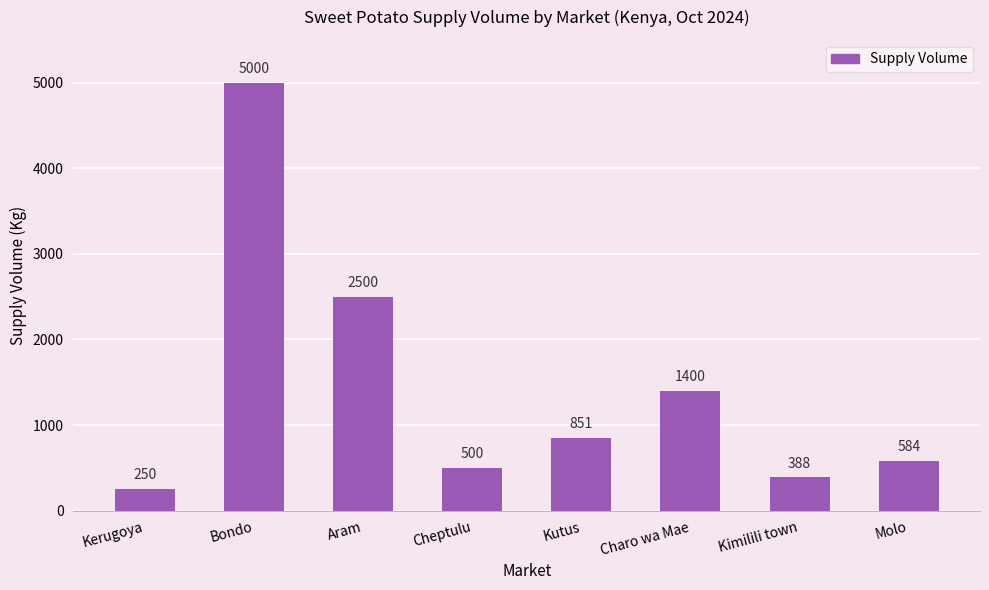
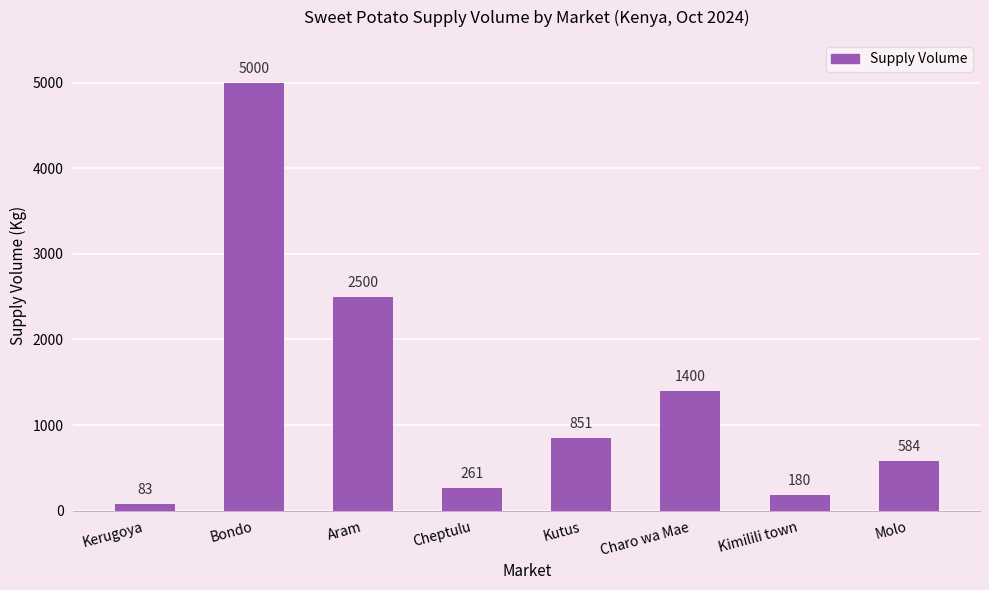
Kerugoya: 250 -> 83
Cheptulu: 500 -> 261
Kimilili town: 388 -> 180
